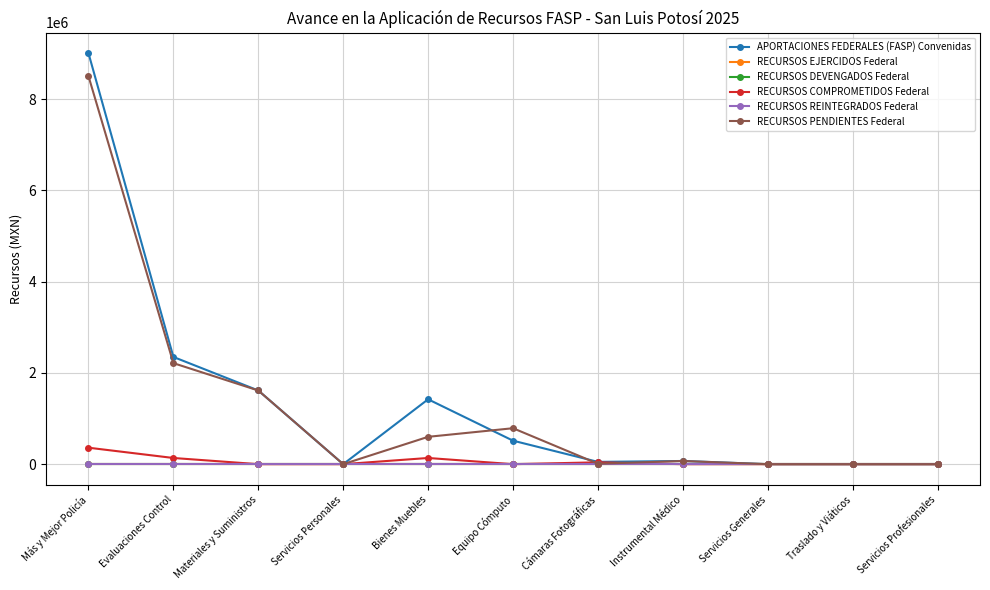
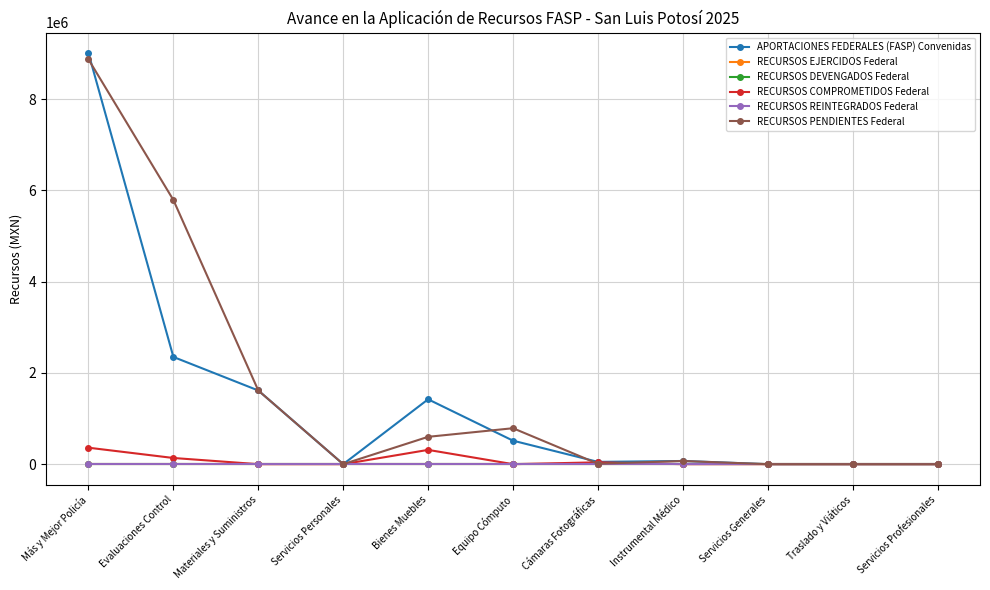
RECURSOS PENDIENTES Federal, Más y Mejor Policía: 8500000 -> 8900000
RECURSOS PENDIENTES Federal, Evaluaciones Control: 2200000 -> 5800000
RECURSOS COMPROMETIDOS Federal, Bienes Muebles: 100000 -> 300000
